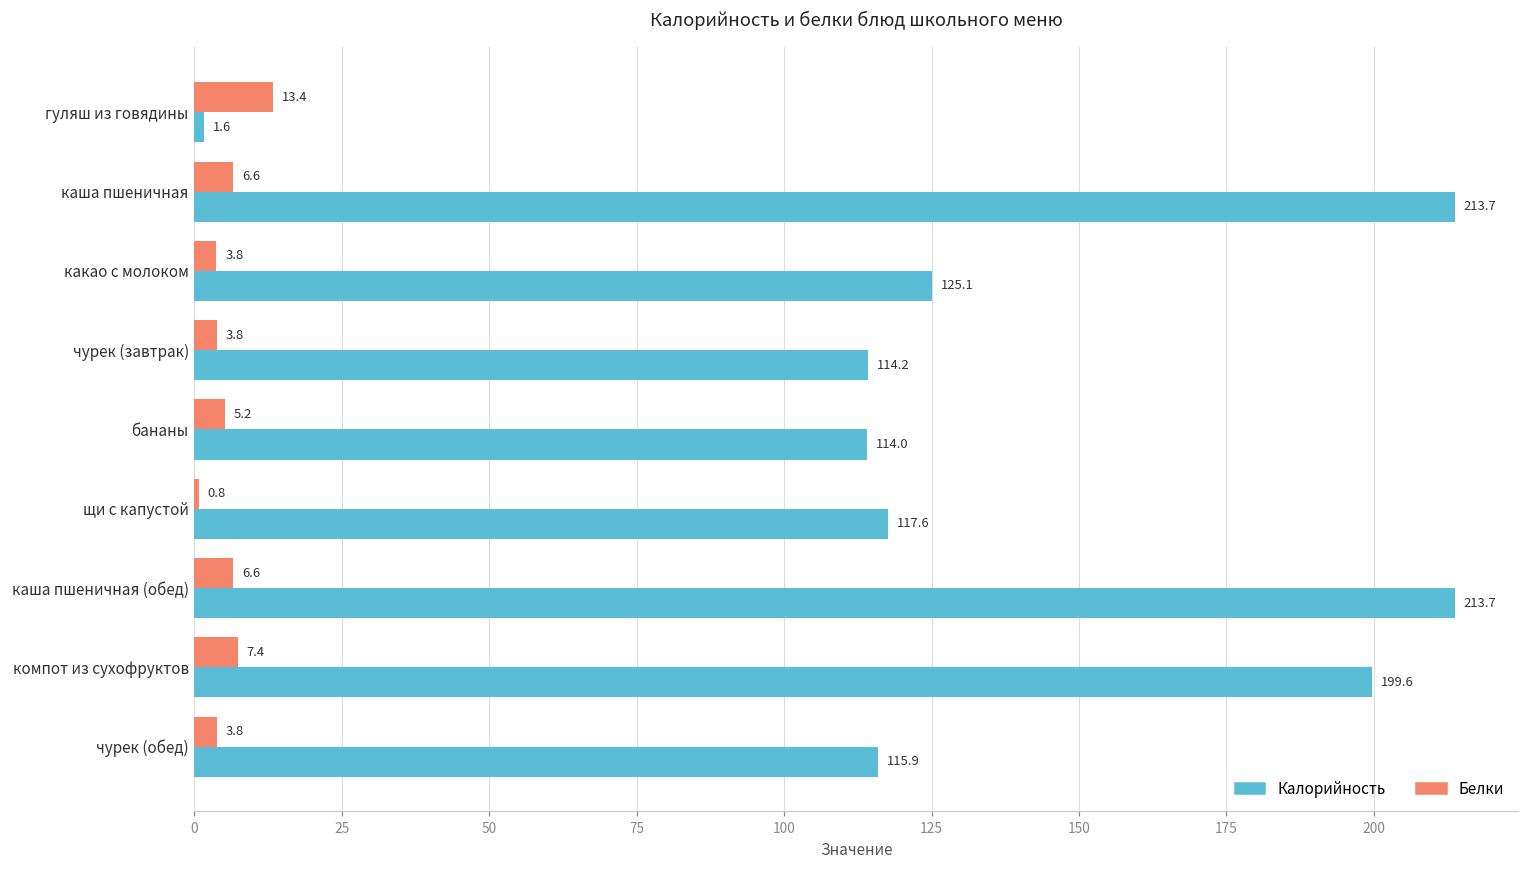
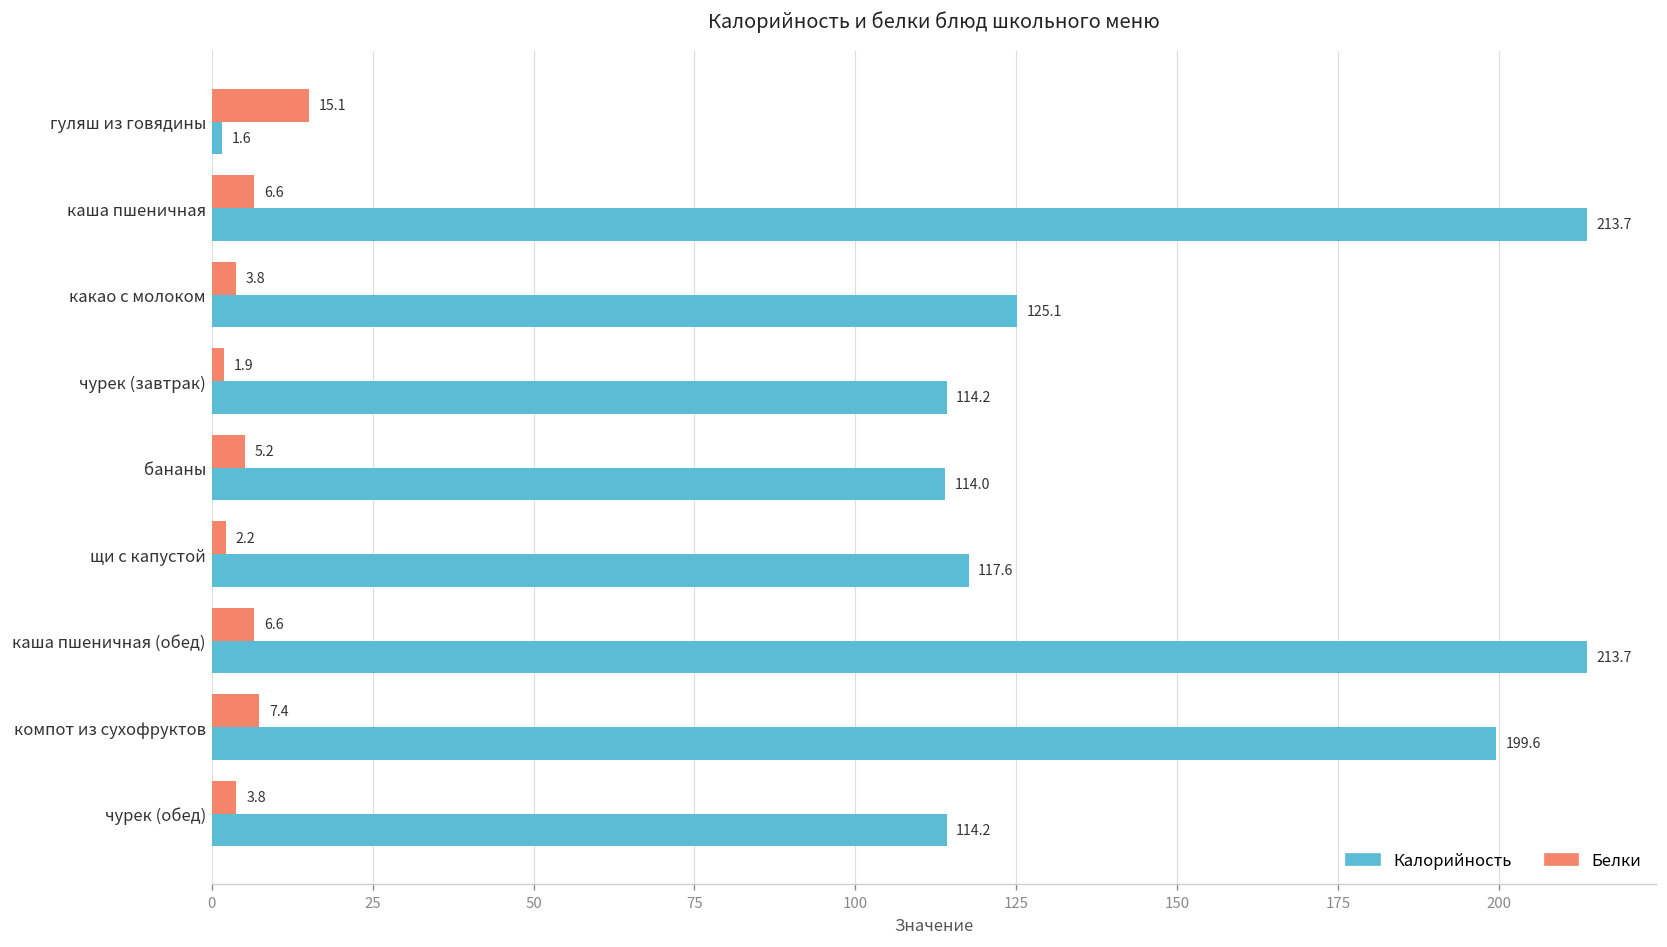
Белки, гуляш из говядины: 13.4 -> 15.1
Белки, чурек (завтрак): 3.8 -> 1.9
Белки, щи с капустой: 0.8 -> 2.2
Калорийность, чурек (обед): 115.9 -> 114.2
